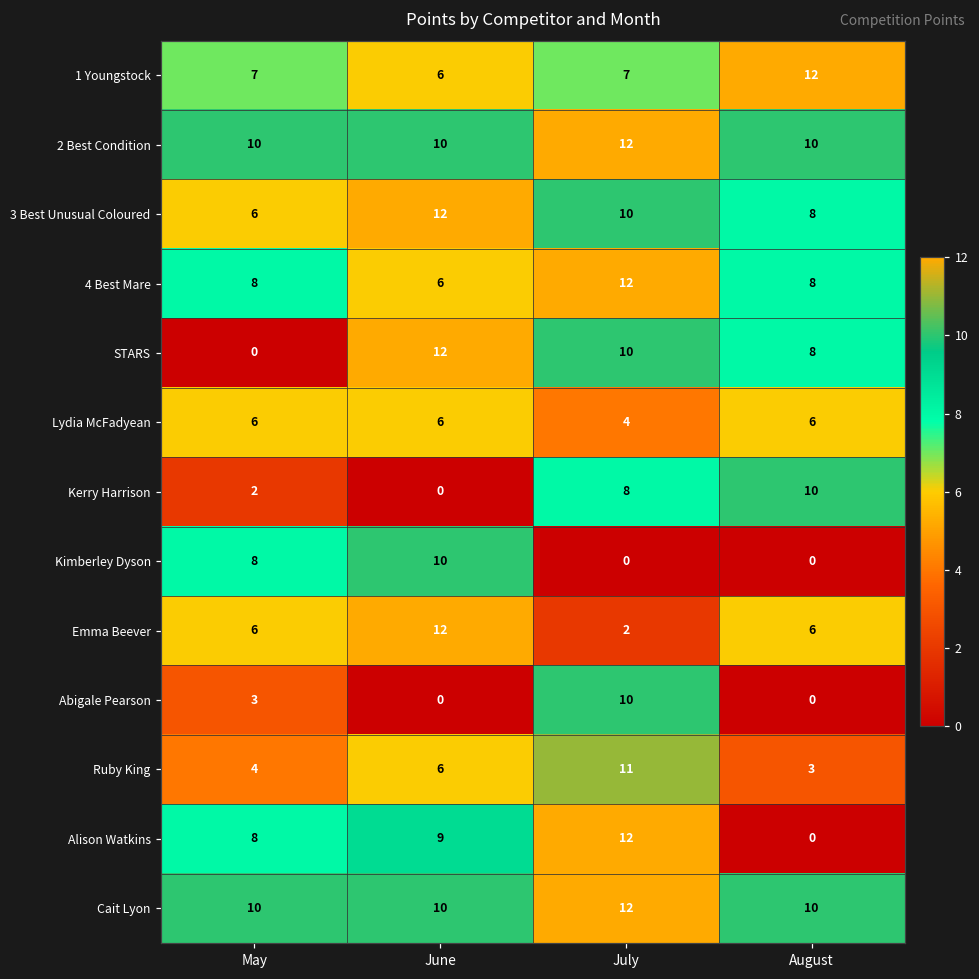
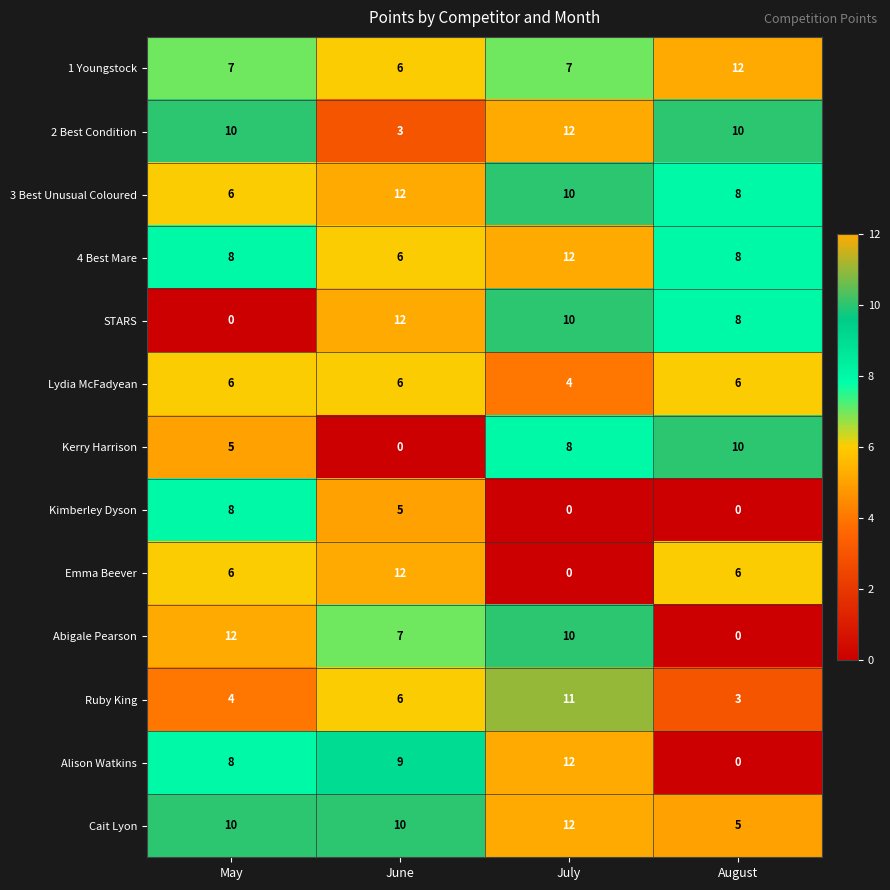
2 Best Condition, June: 10 -> 3
Kerry Harrison, May: 2 -> 5
Kimberley Dyson, June: 10 -> 5
Emma Beever, July: 2 -> 0
Abigale Pearson, May: 3 -> 12
Abigale Pearson, June: 0 -> 7
Cait Lyon, August: 10 -> 5
